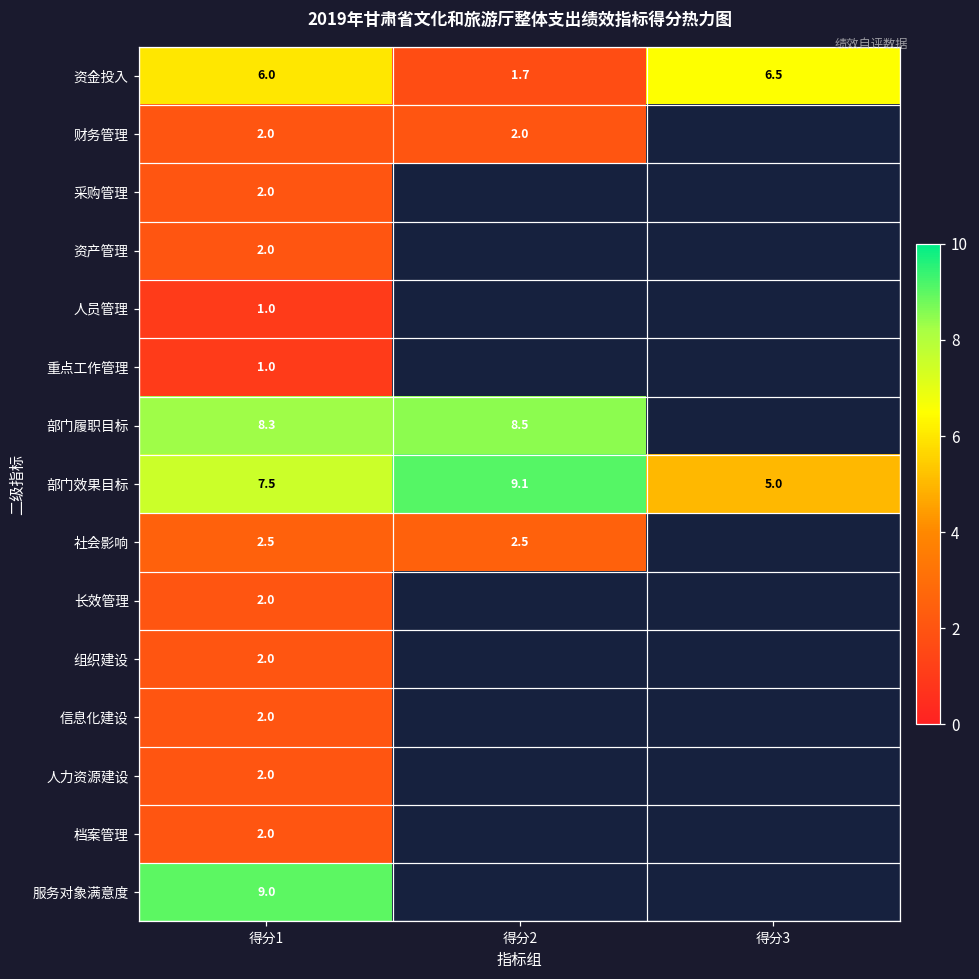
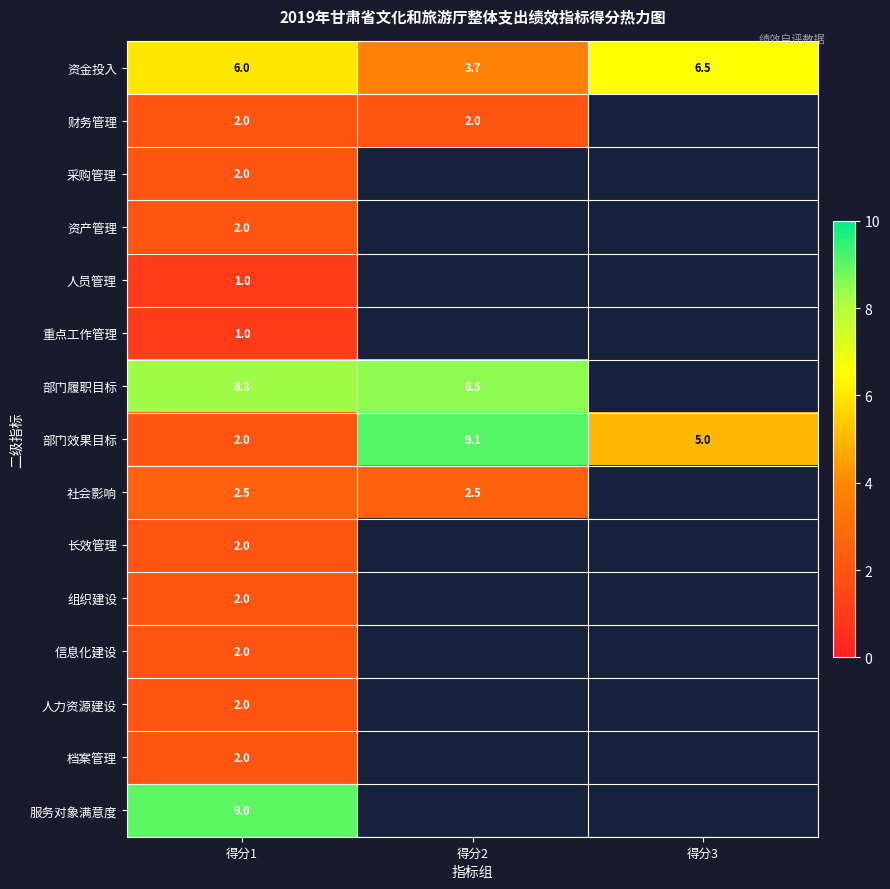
资金投入, 得分2: 1.7 -> 3.7
部门效果目标, 得分1: 7.5 -> 2.0
